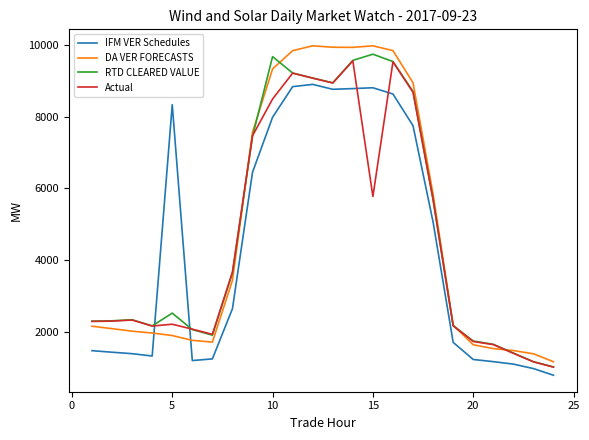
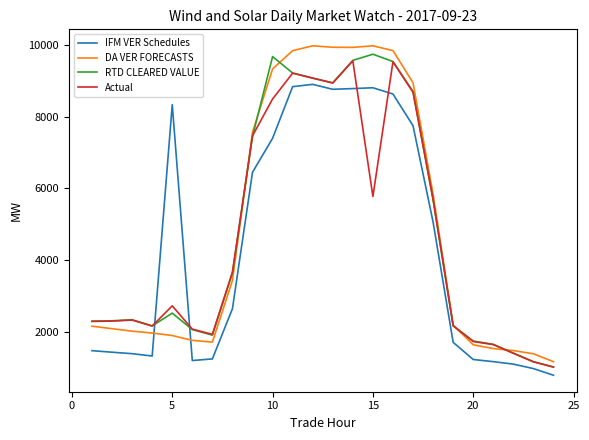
Actual, 5: 2200 -> 2700
IFM VER Schedules, 10: 8000 -> 7400
